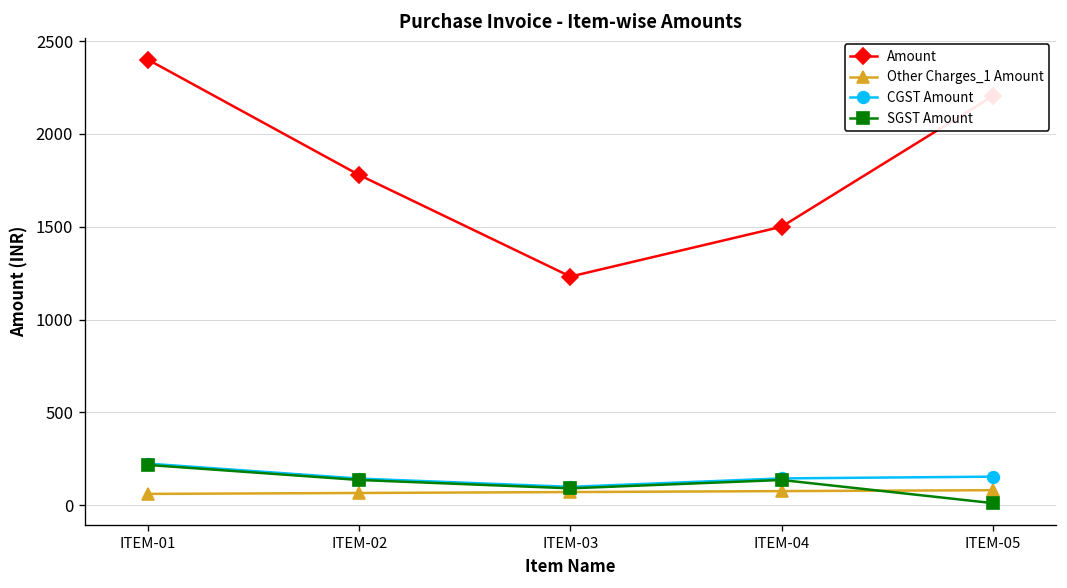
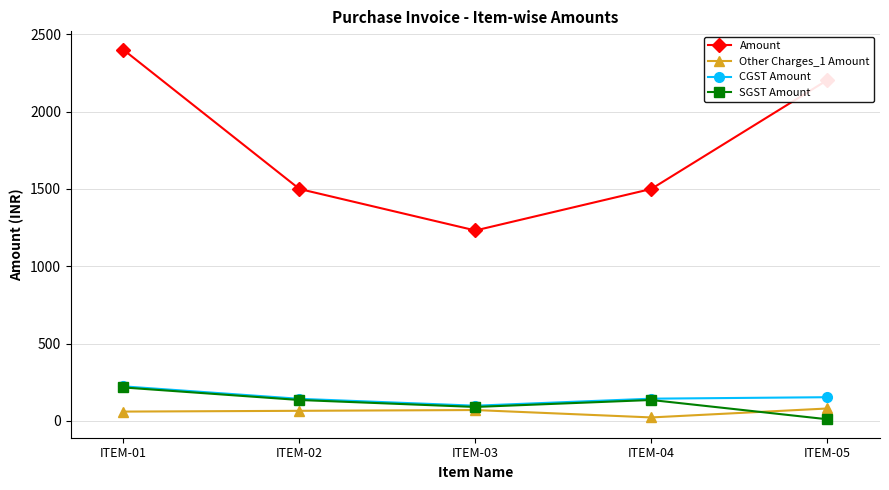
Amount, ITEM-02: 1780 -> 1500
Other Charges_1 Amount, ITEM-04: 80 -> 20
